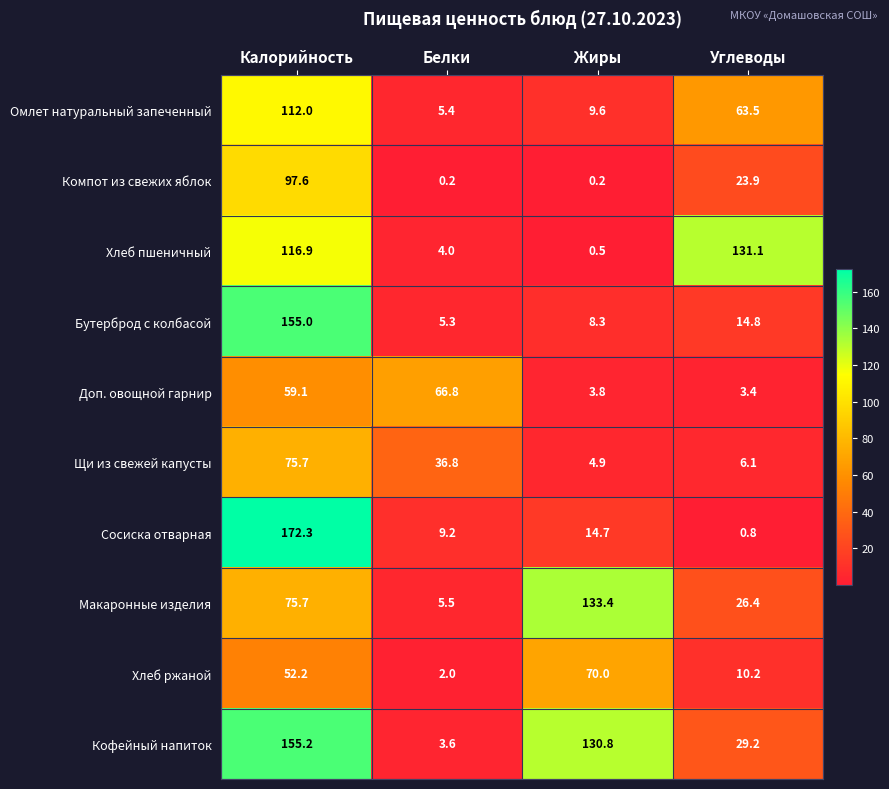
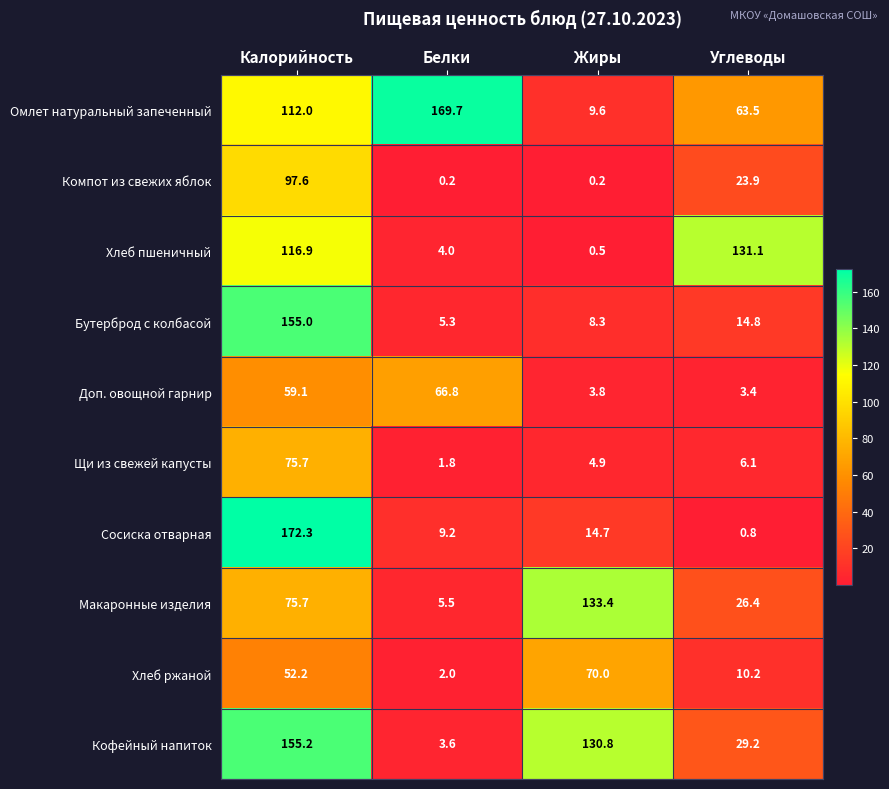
Омлет натуральный запеченный, Белки: 5.4 -> 169.7
Щи из свежей капусты, Белки: 36.8 -> 1.8
